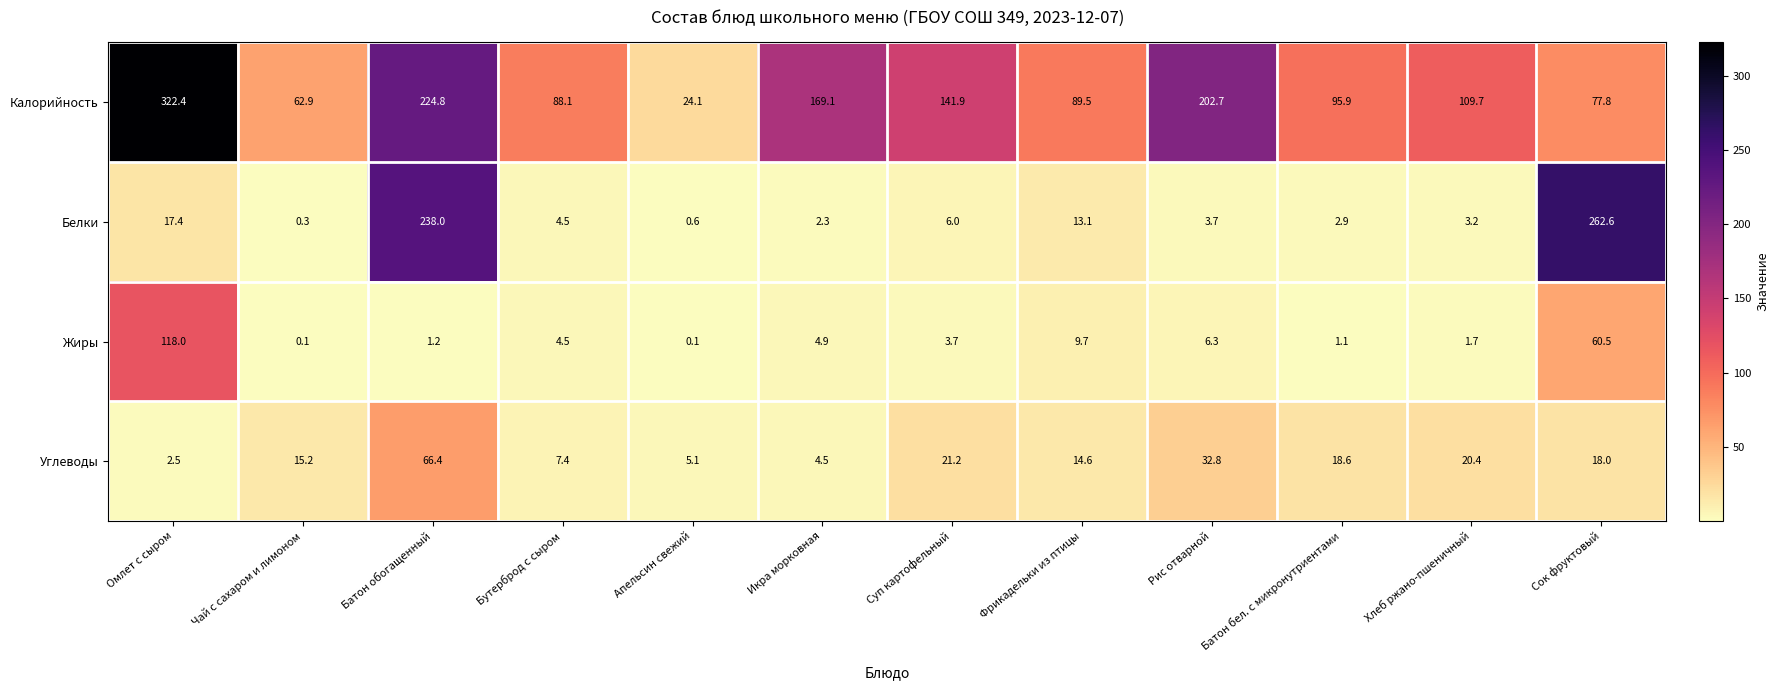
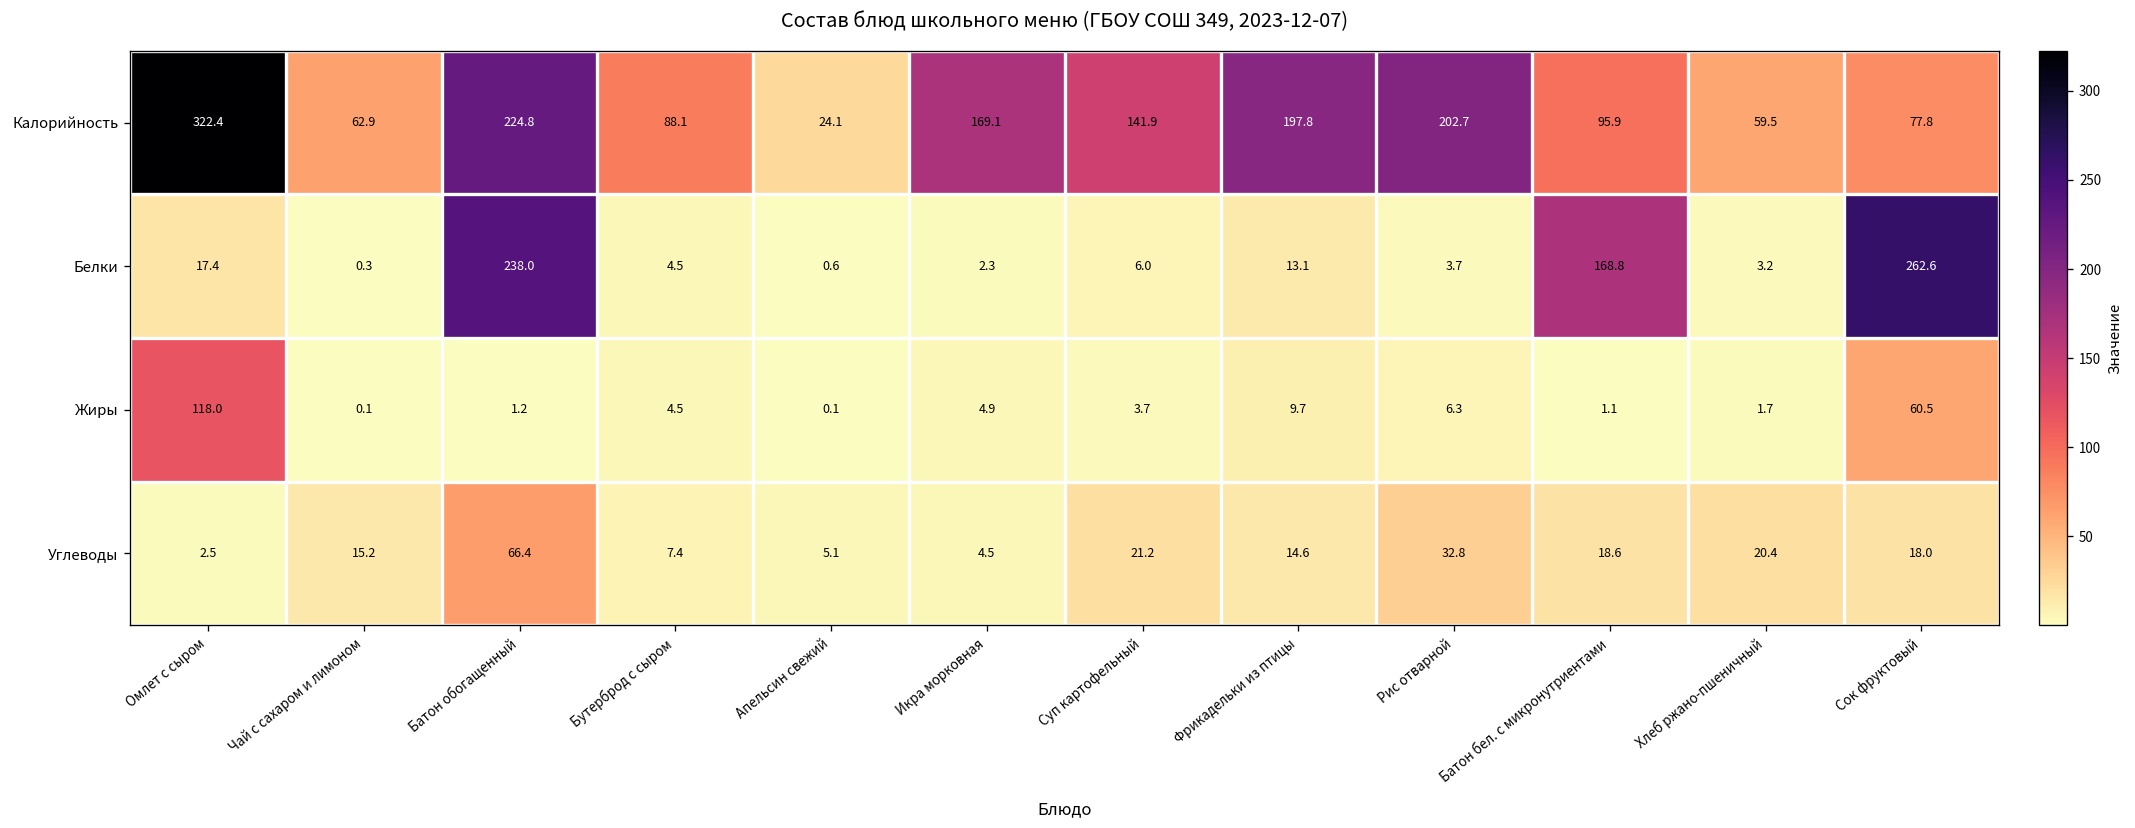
Калорийность, Фрикадельки из птицы: 89.5 -> 197.8
Калорийность, Хлеб ржано-пшеничный: 109.7 -> 59.5
Белки, Батон бел. с микронутриентами: 2.9 -> 168.8
